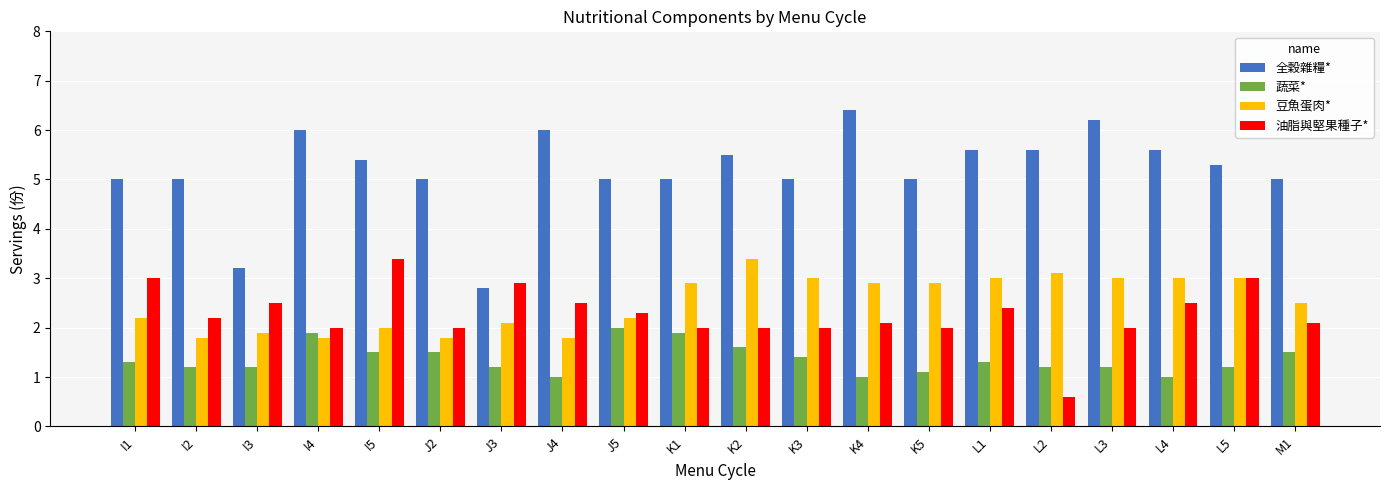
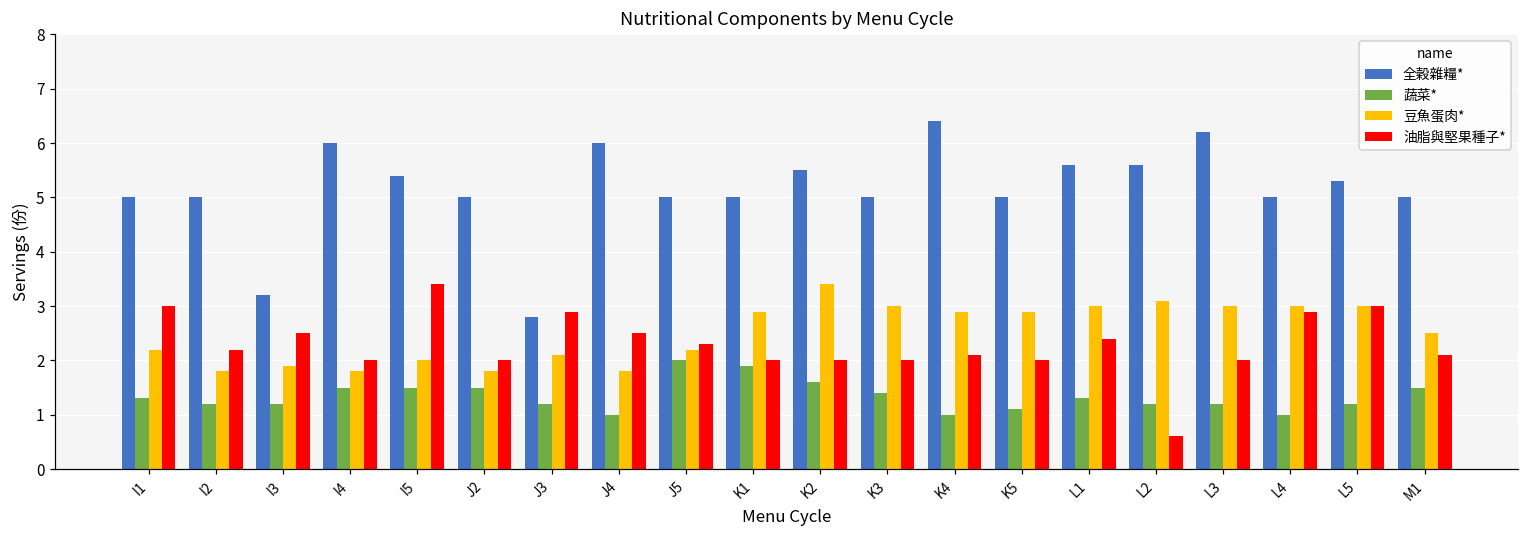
蔬菜*, I4: 1.9 -> 1.5
全穀雜糧*, L4: 5.6 -> 5.0
油脂與堅果種子*, L4: 2.5 -> 2.9
